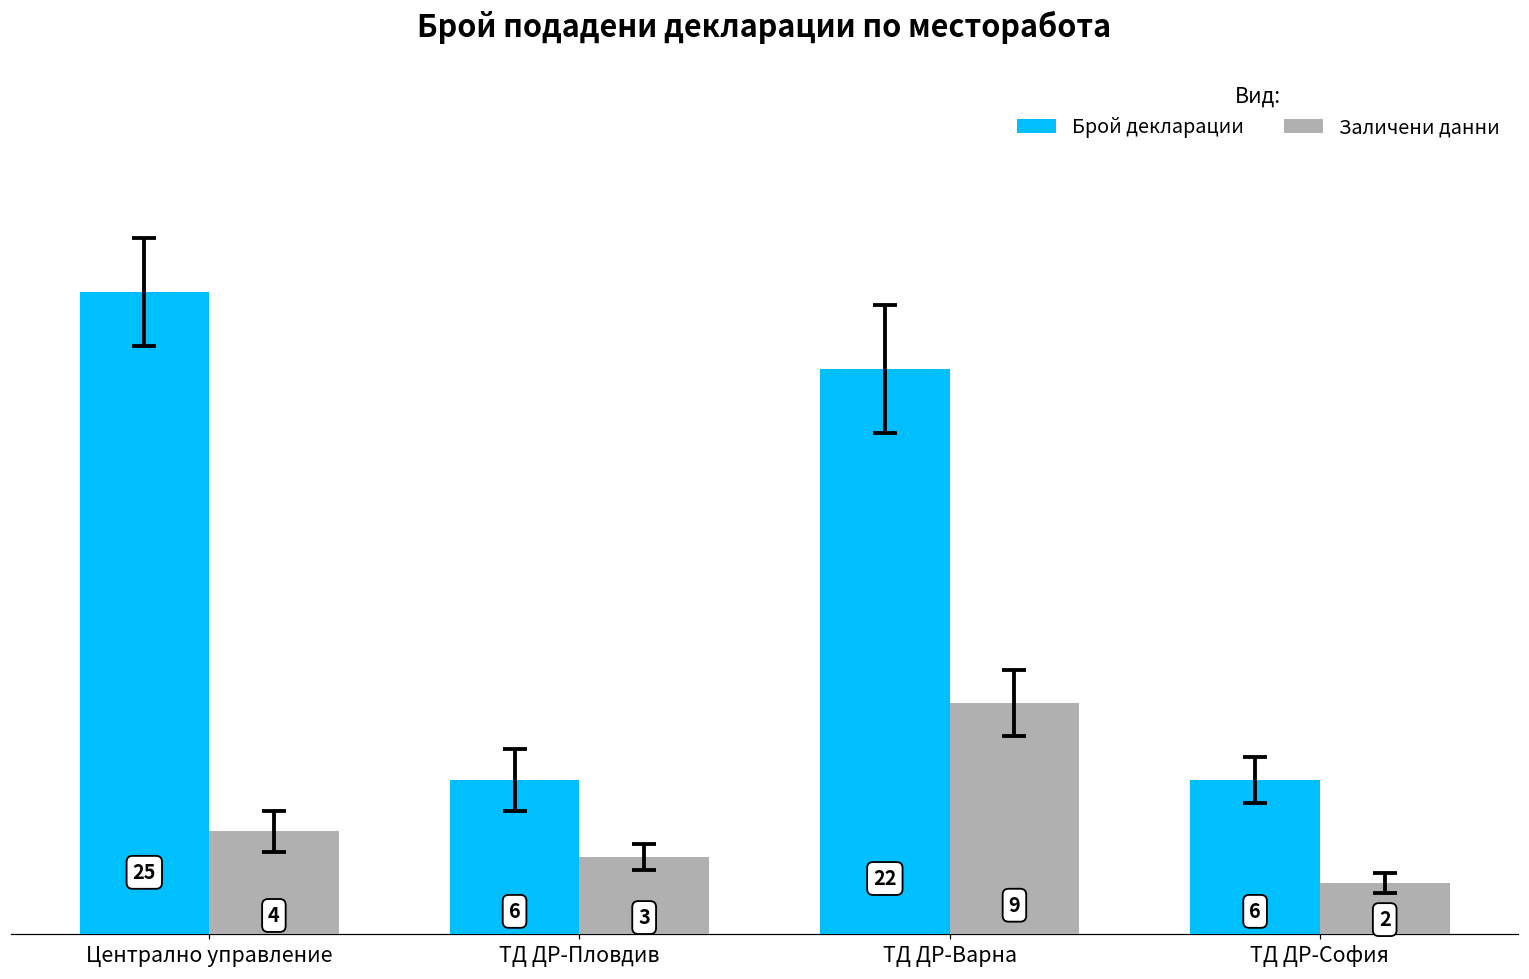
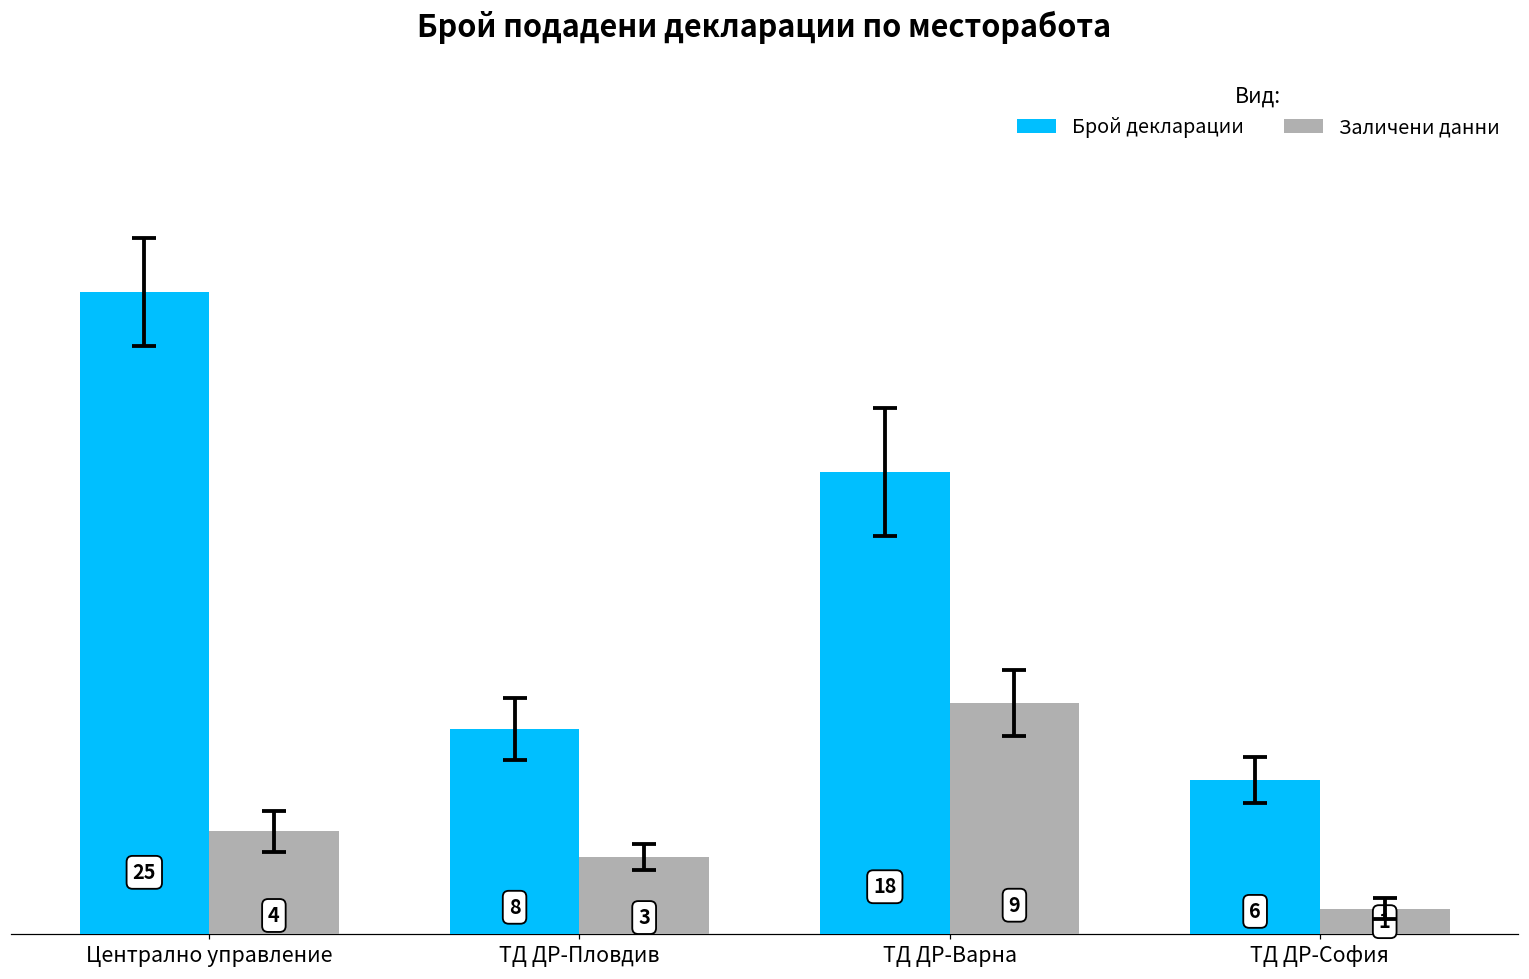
Брой декларации, ТД ДР-Пловдив: 6 -> 8
Брой декларации, ТД ДР-Варна: 22 -> 18
Заличени данни, ТД ДР-София: 2 -> 1
